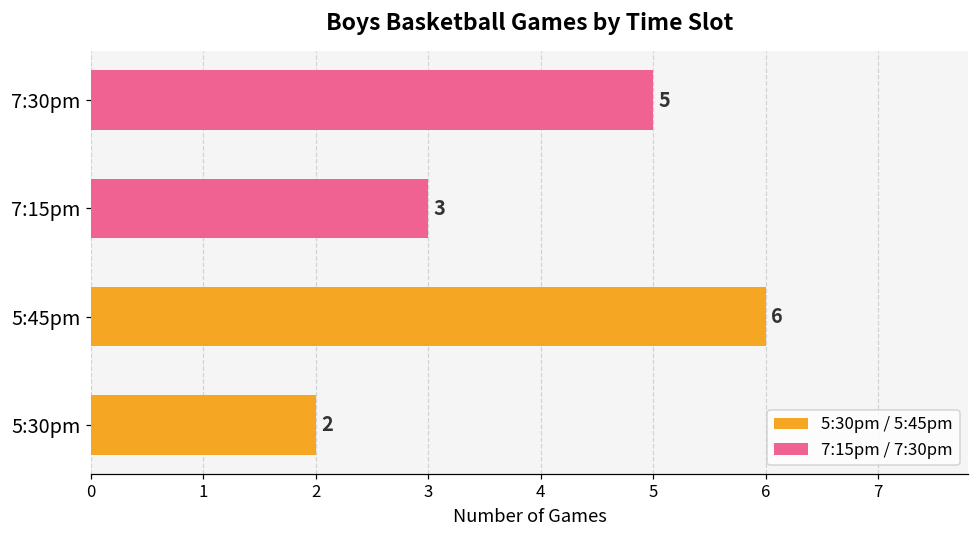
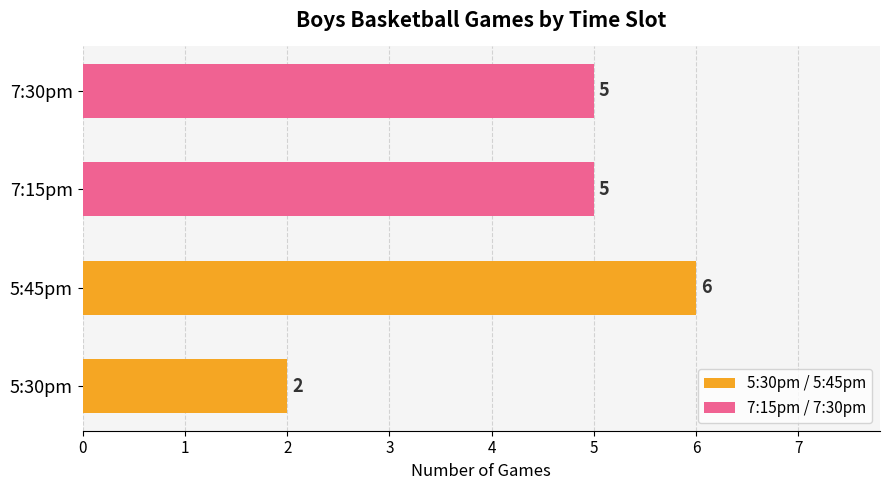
7:15pm: 3 -> 5
